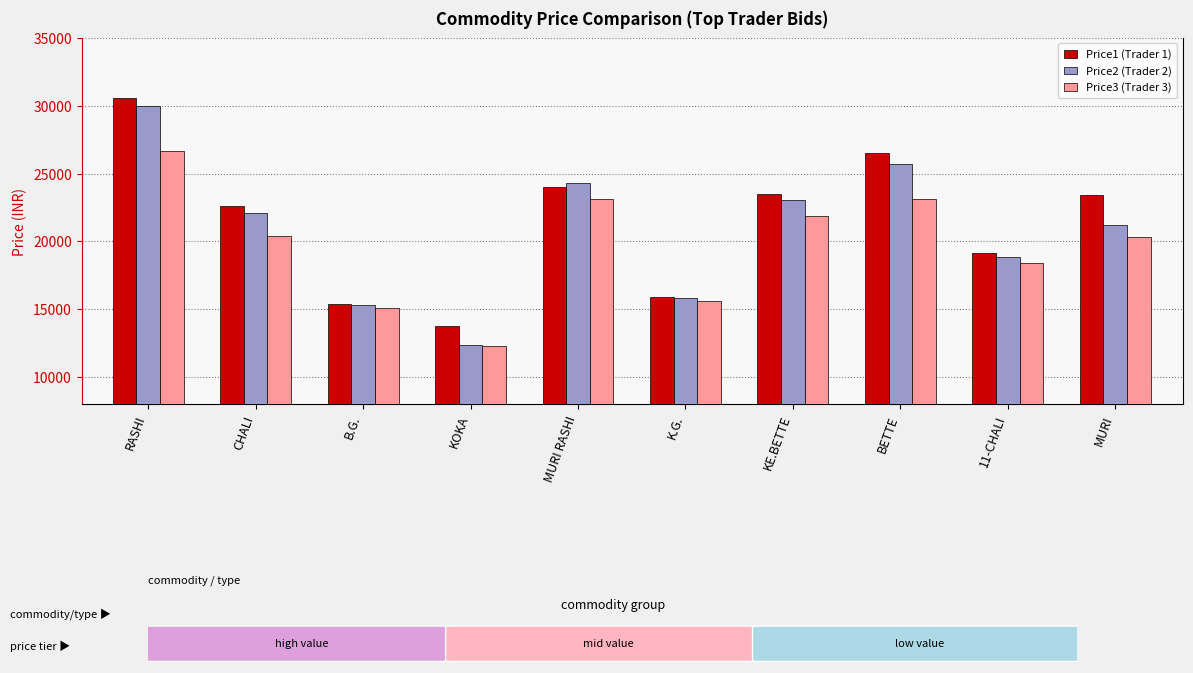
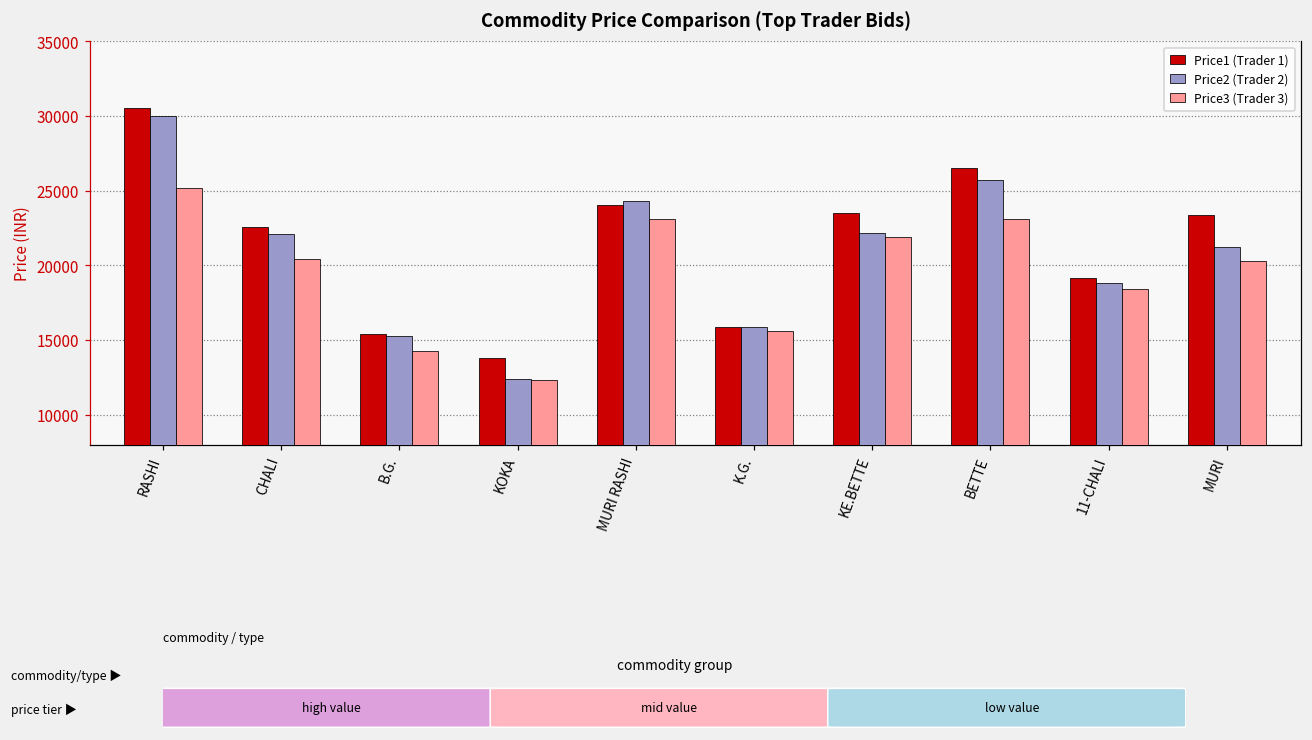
Price3 (Trader 3), RASHI: 26700 -> 25200
Price3 (Trader 3), B.G.: 15100 -> 14300
Price2 (Trader 2), KE.BETTE: 23100 -> 22200
